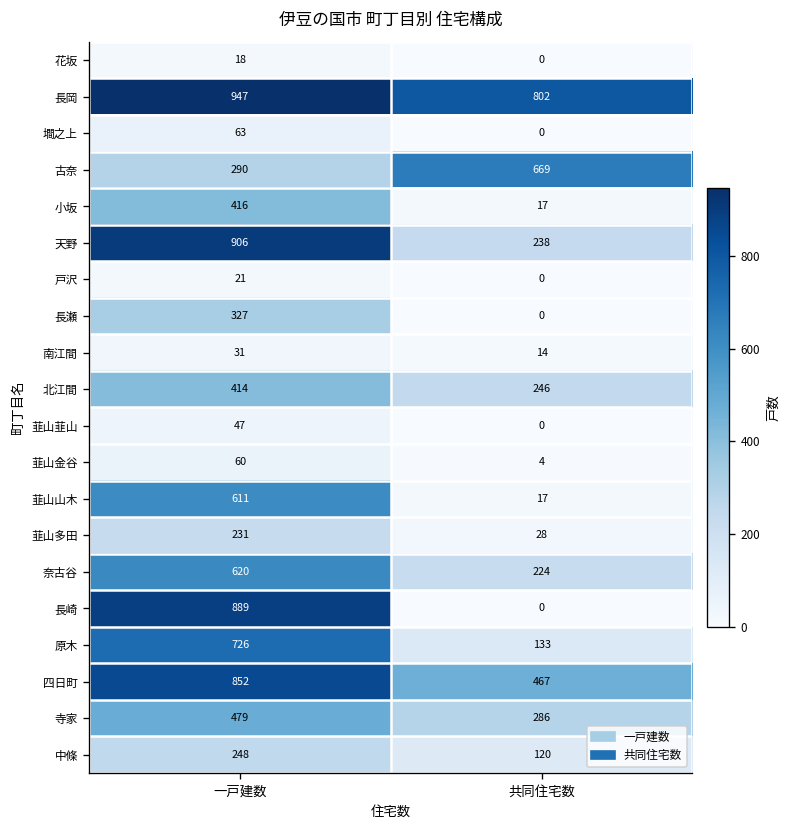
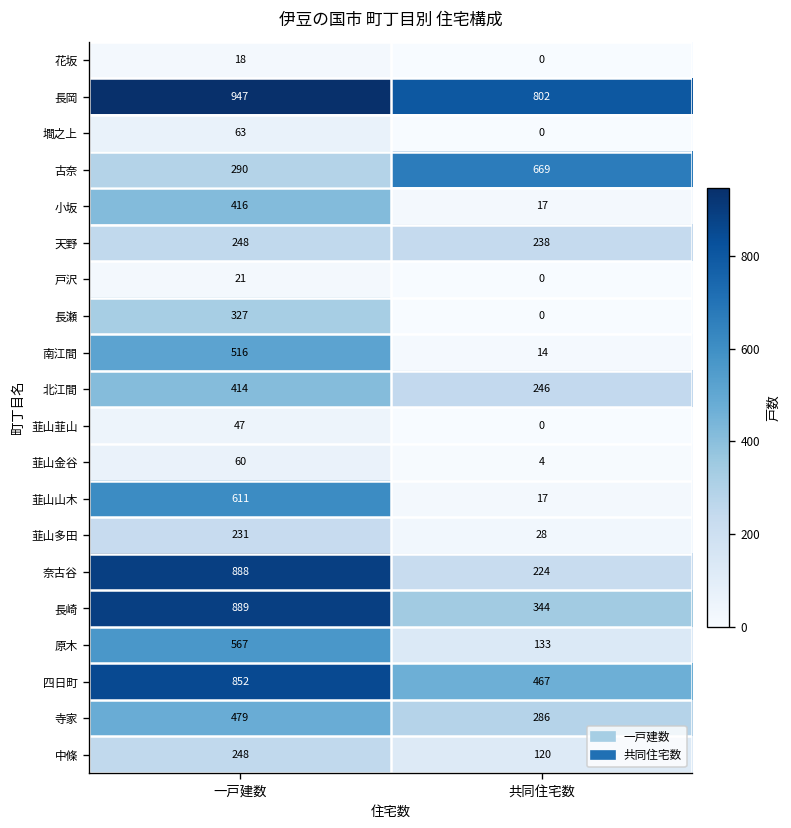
天野, 一戸建数: 906 -> 248
南江間, 一戸建数: 31 -> 516
奈古谷, 一戸建数: 620 -> 888
長崎, 共同住宅数: 0 -> 344
原木, 一戸建数: 726 -> 567
